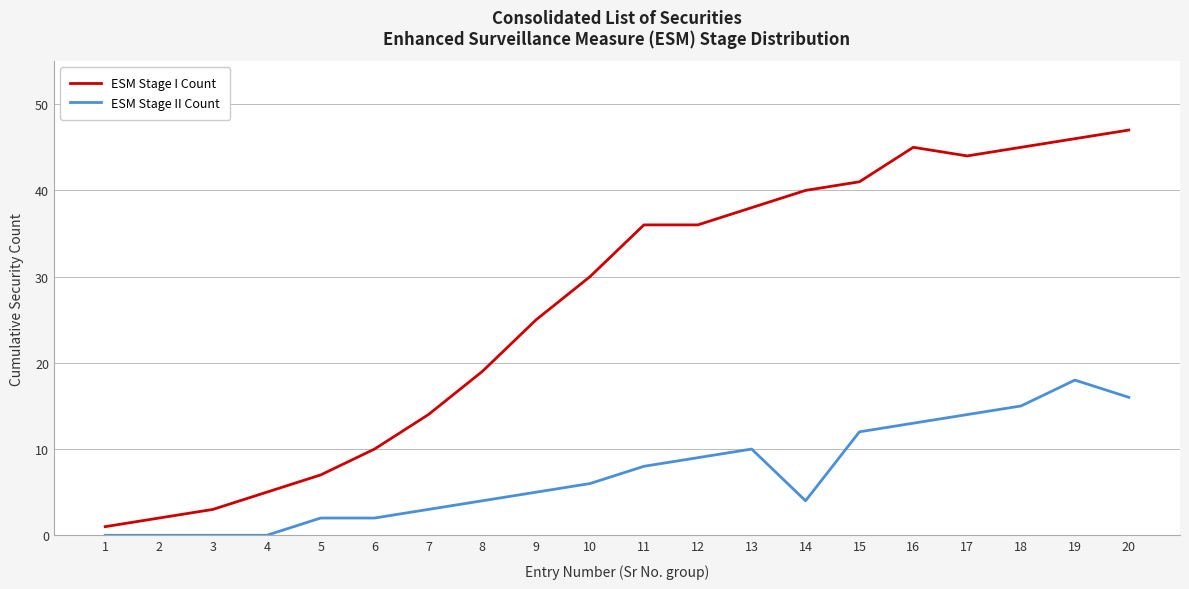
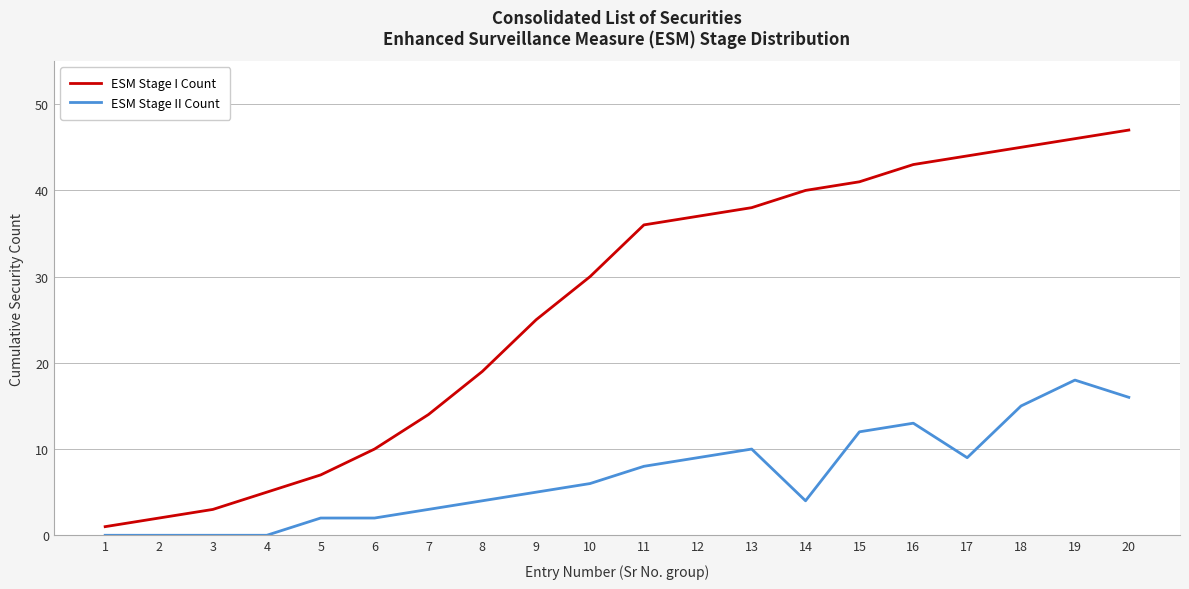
ESM Stage I Count, 12: 36 -> 37
ESM Stage I Count, 16: 45 -> 43
ESM Stage II Count, 17: 14 -> 9
